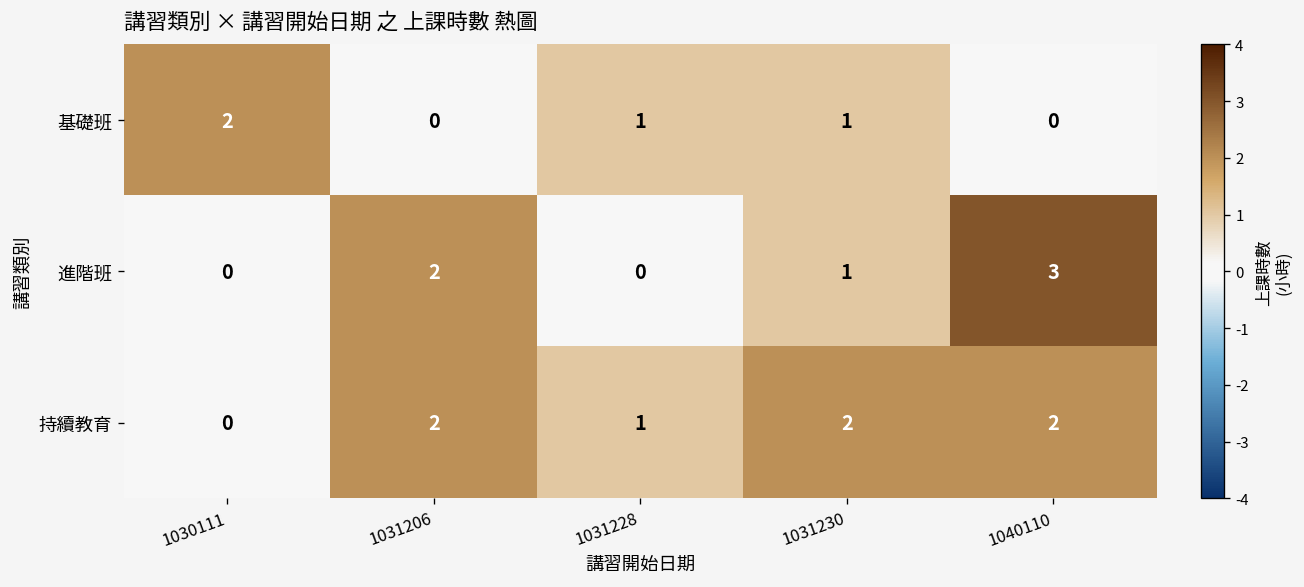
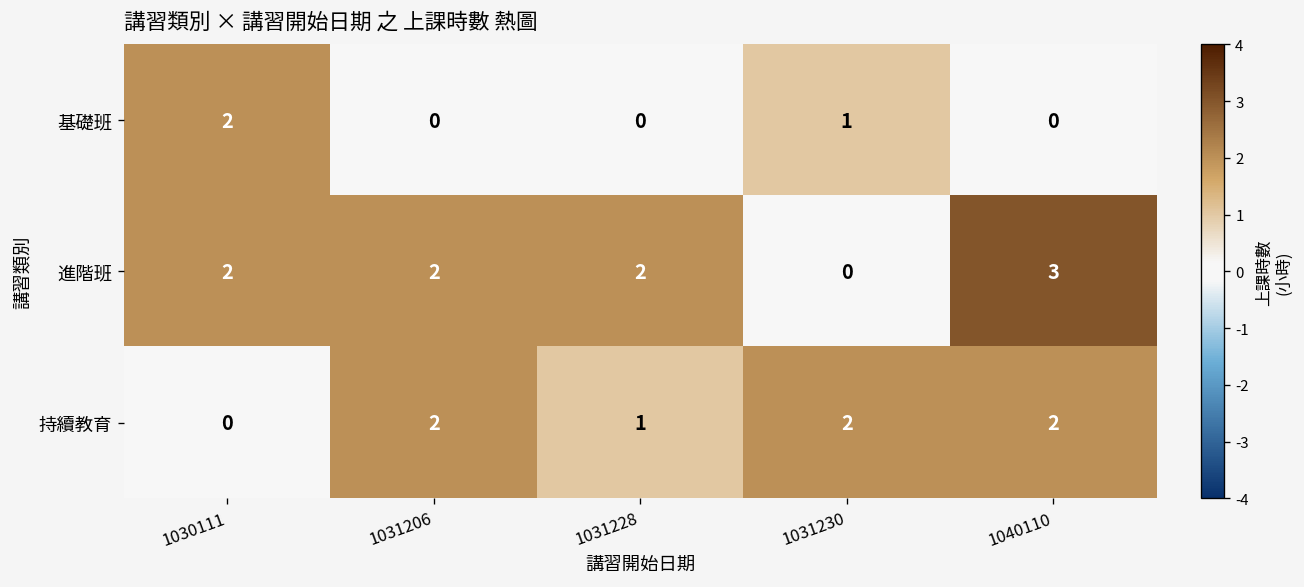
基礎班, 1031228: 1 -> 0
進階班, 1030111: 0 -> 2
進階班, 1031228: 0 -> 2
進階班, 1031230: 1 -> 0
